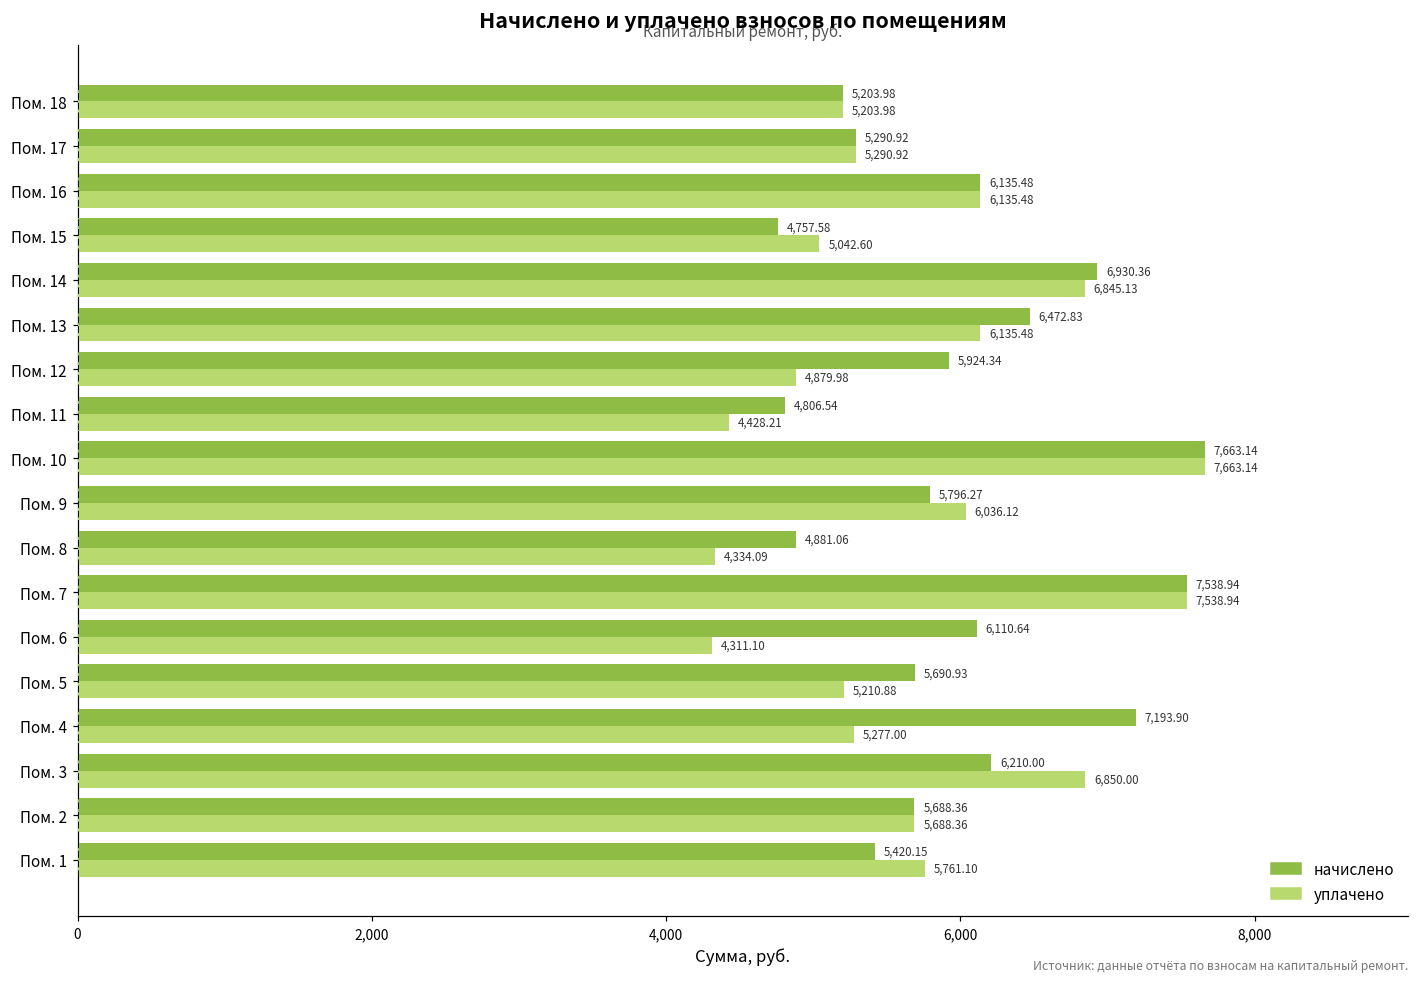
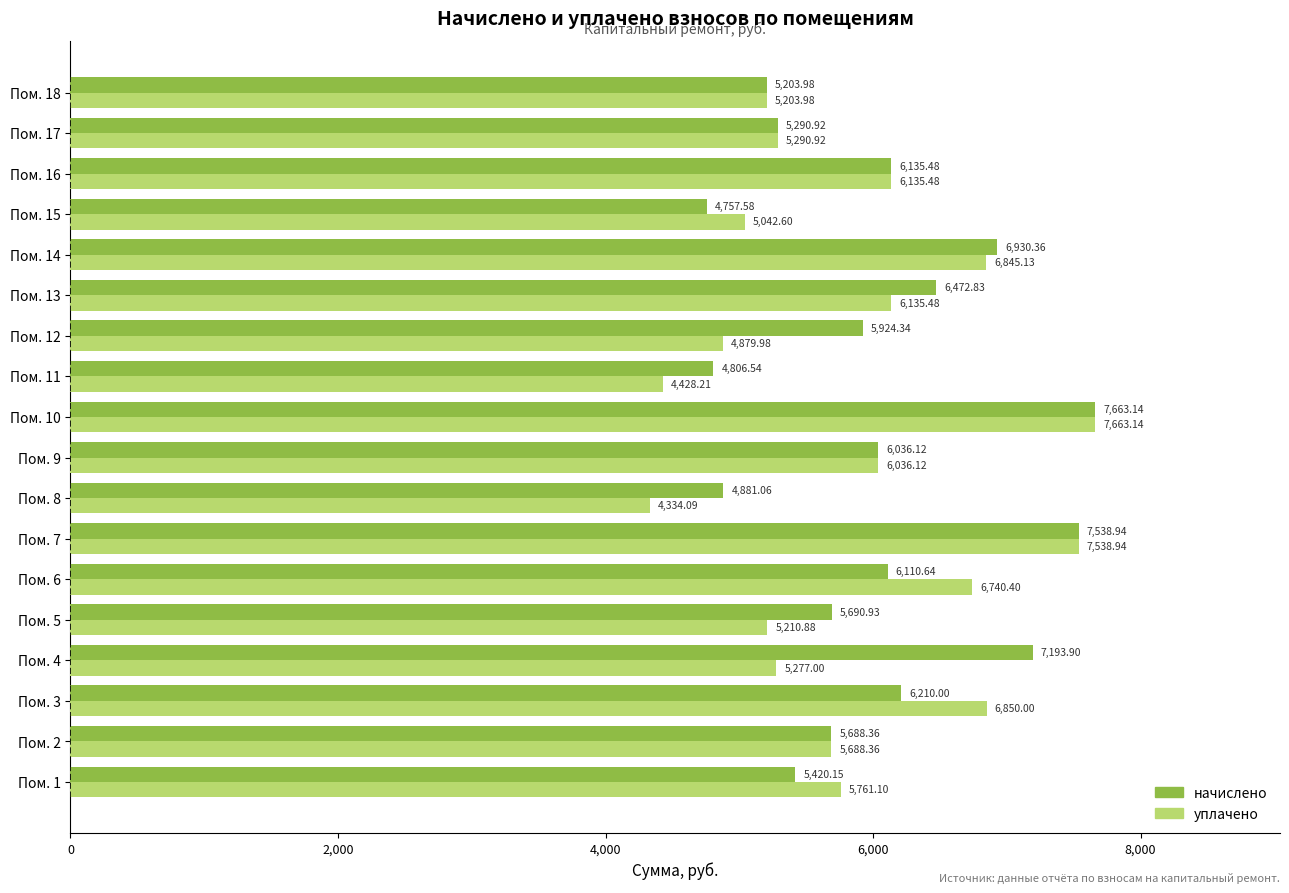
начислено, Пом. 9: 5,796.27 -> 6,036.12
уплачено, Пом. 6: 4,311.10 -> 6,740.40
